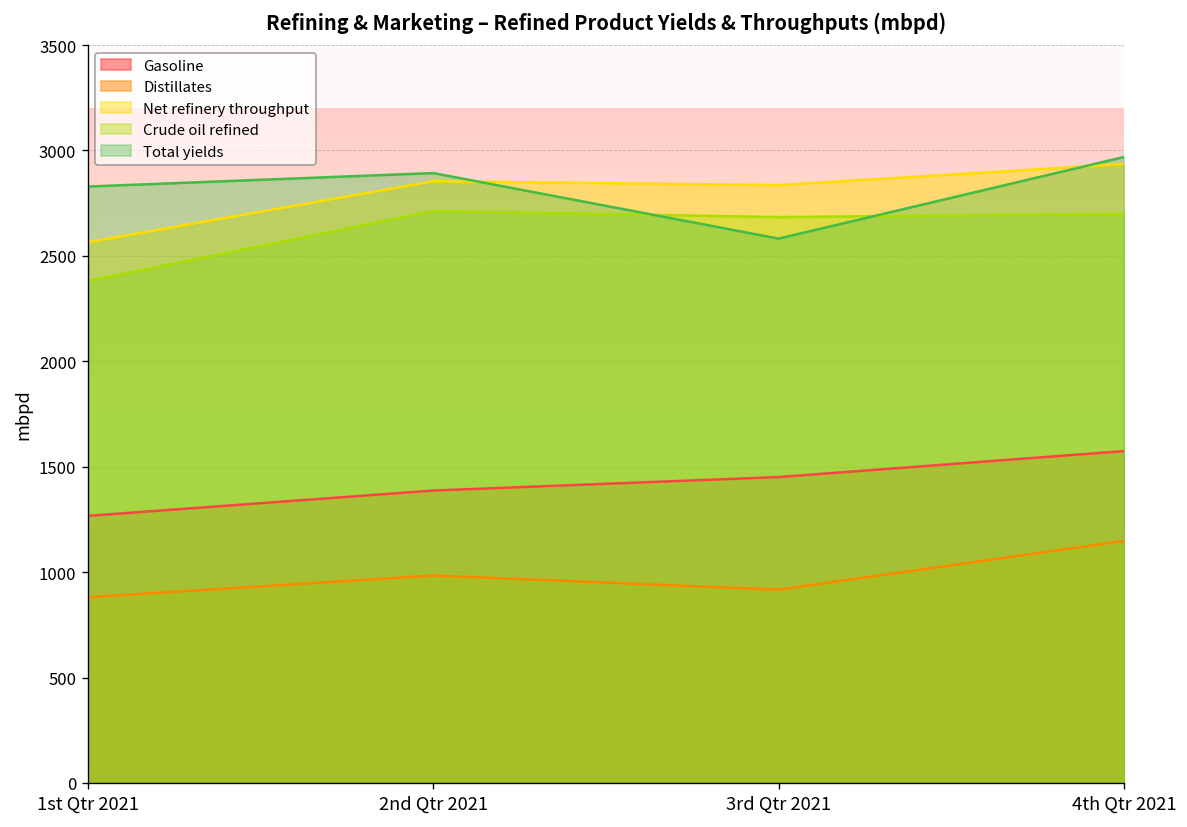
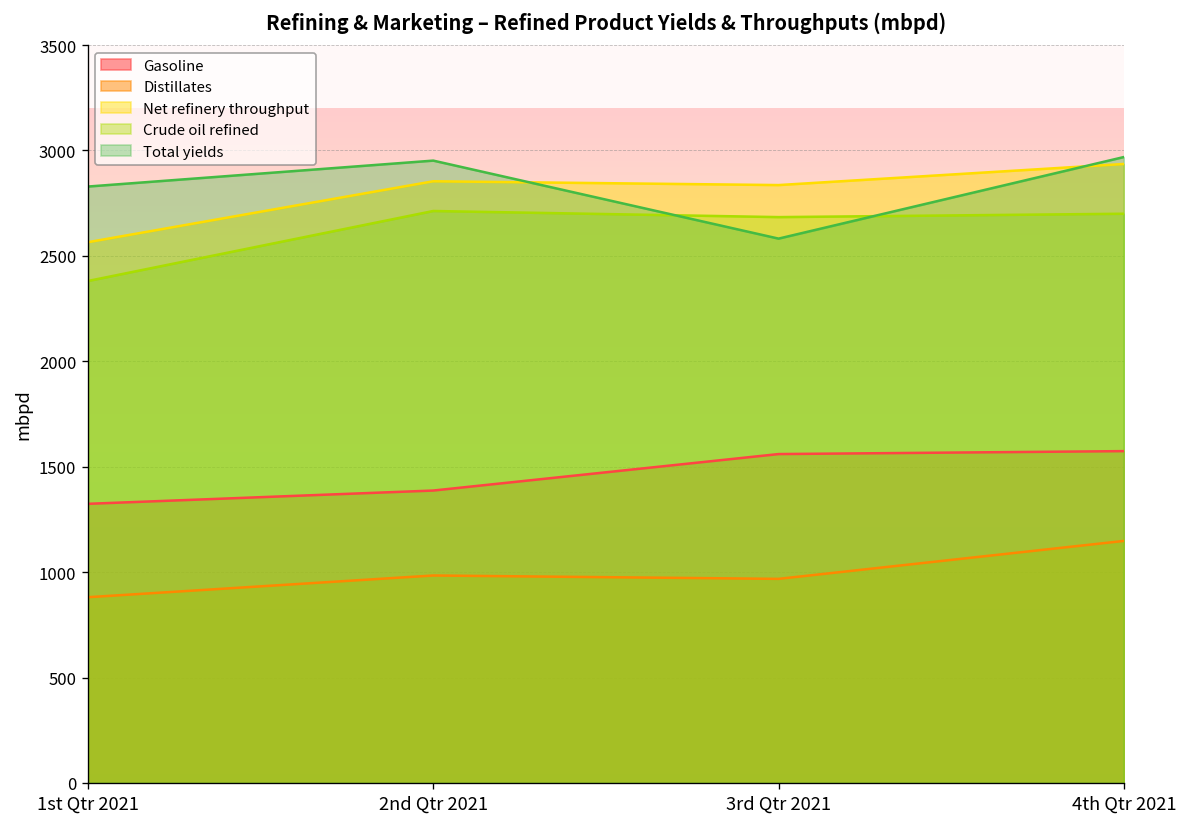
Gasoline, 1st Qtr 2021: 1270 -> 1320
Total yields, 2nd Qtr 2021: 2890 -> 2950
Gasoline, 3rd Qtr 2021: 1450 -> 1560
Distillates, 3rd Qtr 2021: 920 -> 970
